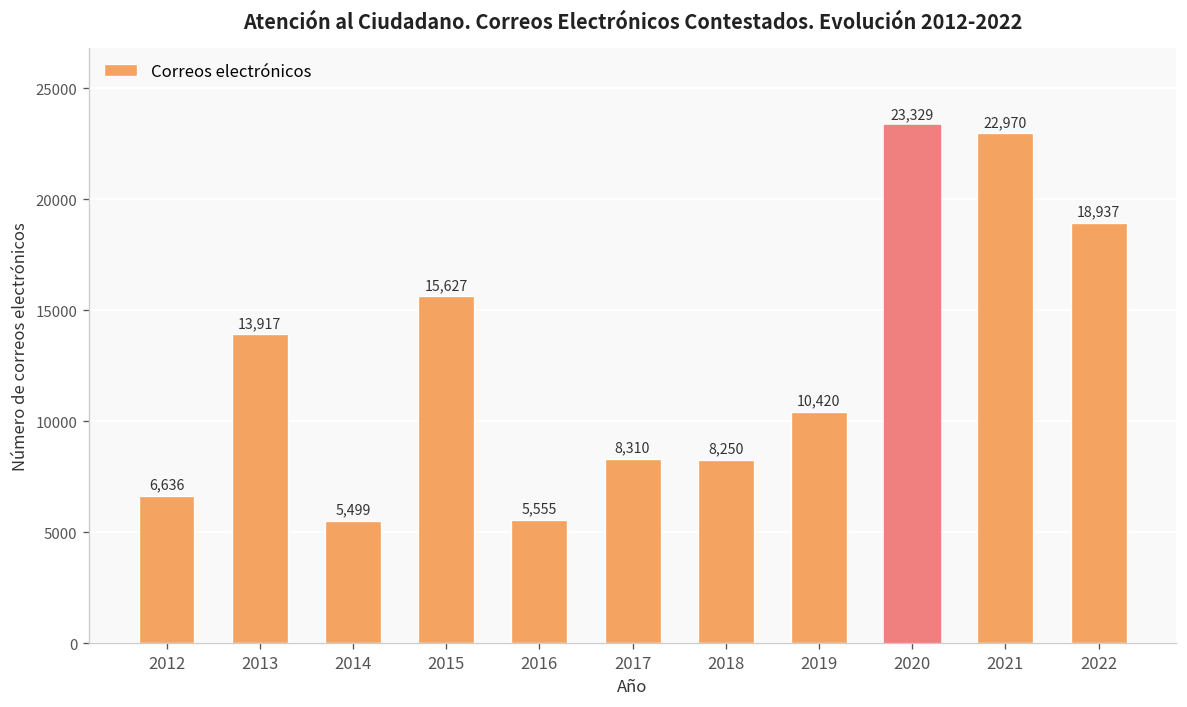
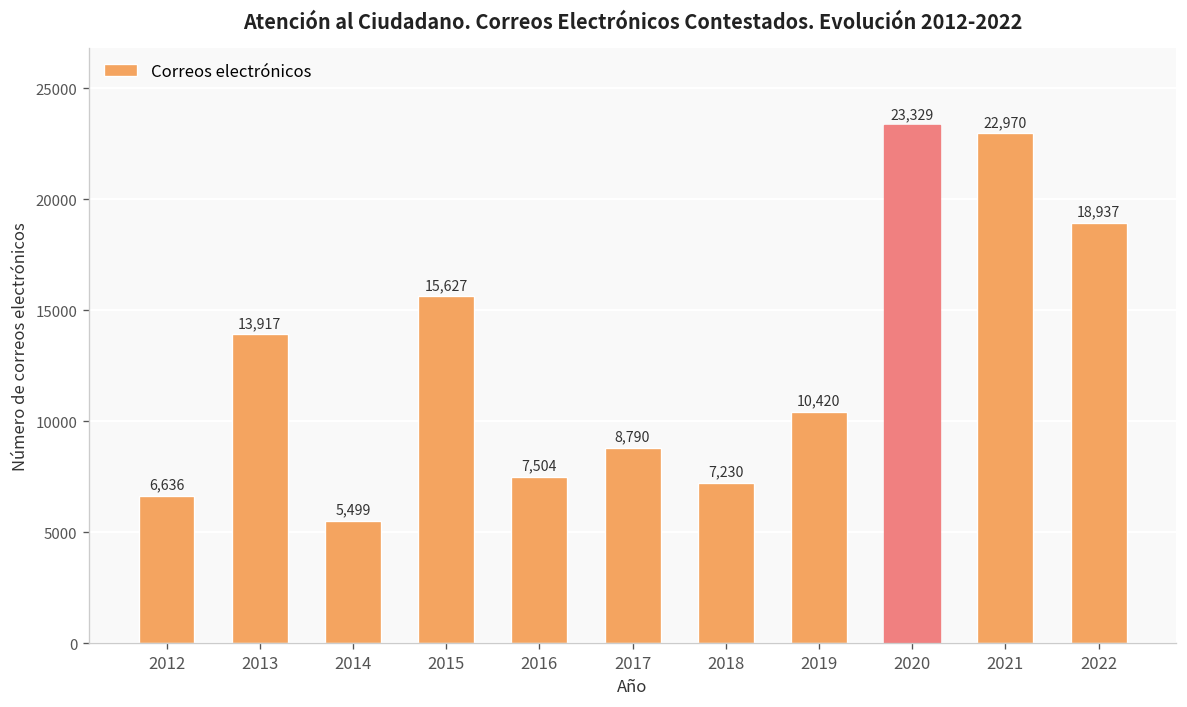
2016: 5,555 -> 7,504
2017: 8,310 -> 8,790
2018: 8,250 -> 7,230
